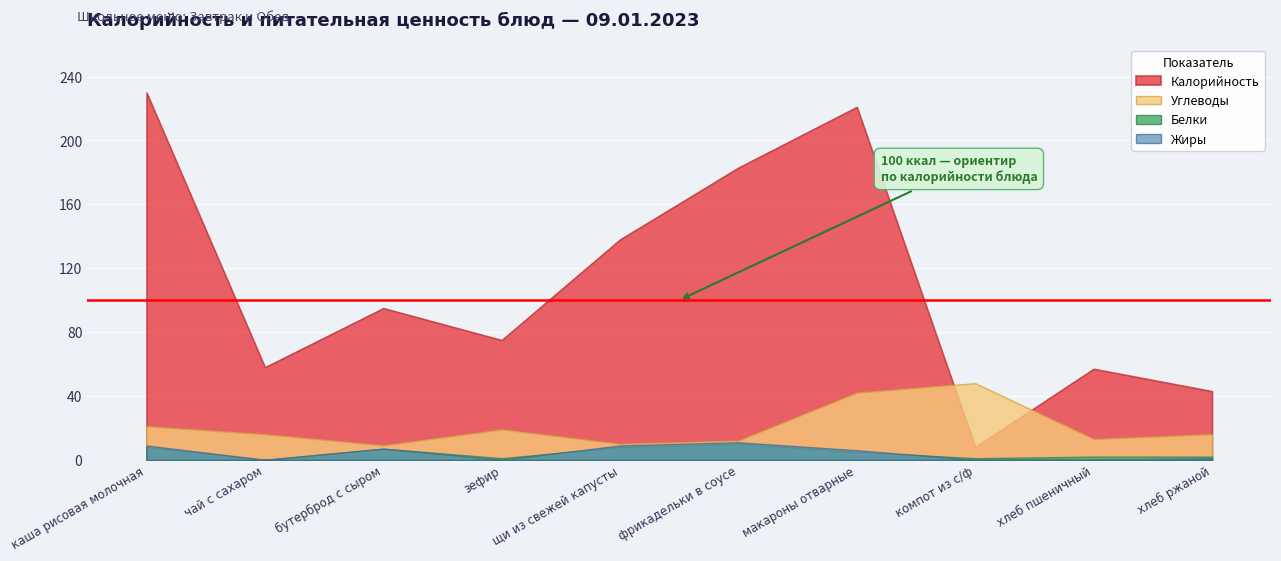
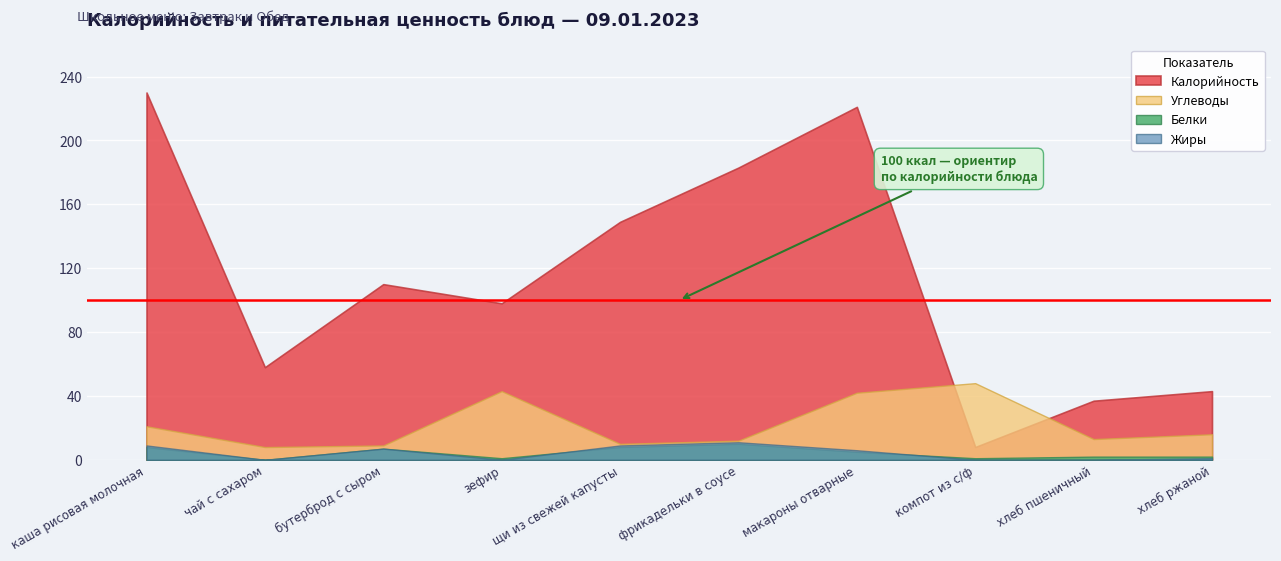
Углеводы, чай с сахаром: 16 -> 8
Калорийность, бутерброд с сыром: 95 -> 110
Калорийность, зефир: 75 -> 98
Углеводы, зефир: 19 -> 43
Калорийность, щи из свежей капусты: 138 -> 149
Калорийность, хлеб пшеничный: 57 -> 37
